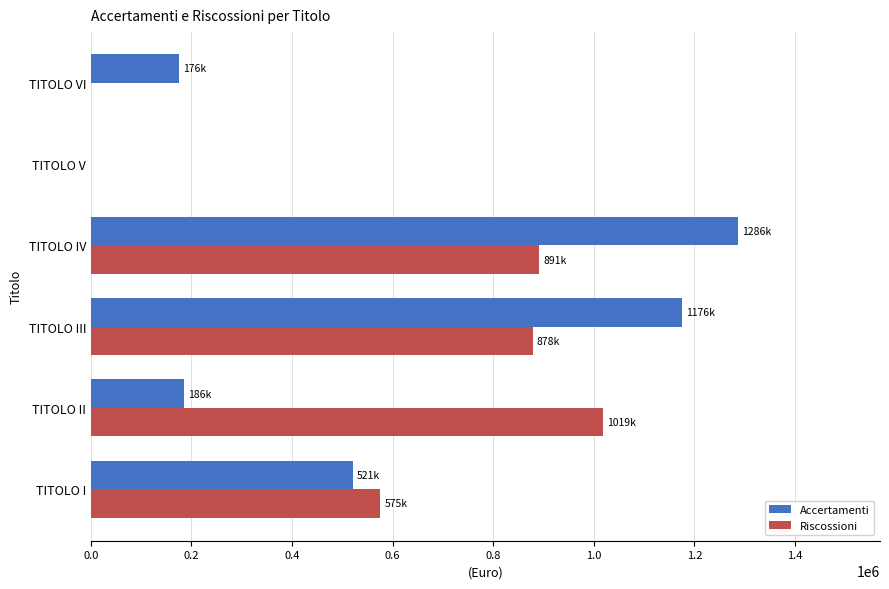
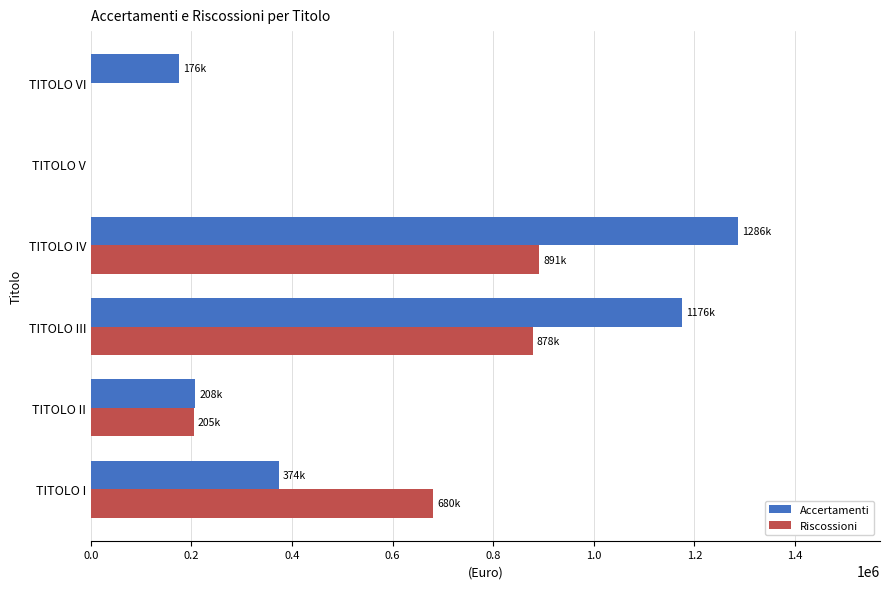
Accertamenti, TITOLO II: 186k -> 208k
Riscossioni, TITOLO II: 1019k -> 205k
Accertamenti, TITOLO I: 521k -> 374k
Riscossioni, TITOLO I: 575k -> 680k
